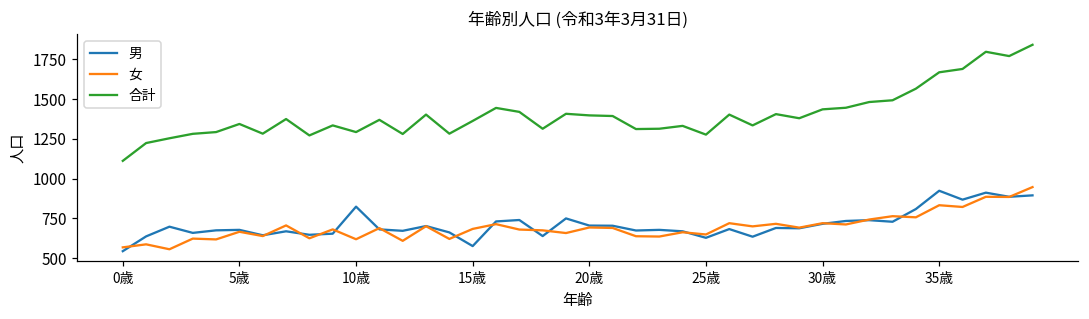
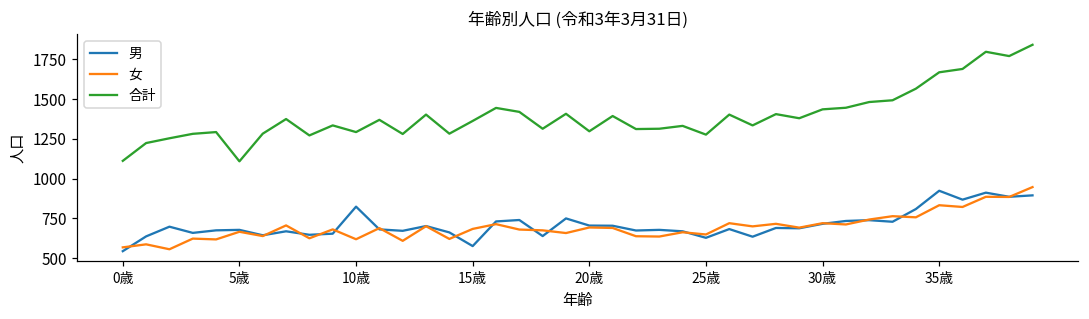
合計, 5歳: 1340 -> 1110
合計, 20歳: 1400 -> 1300
